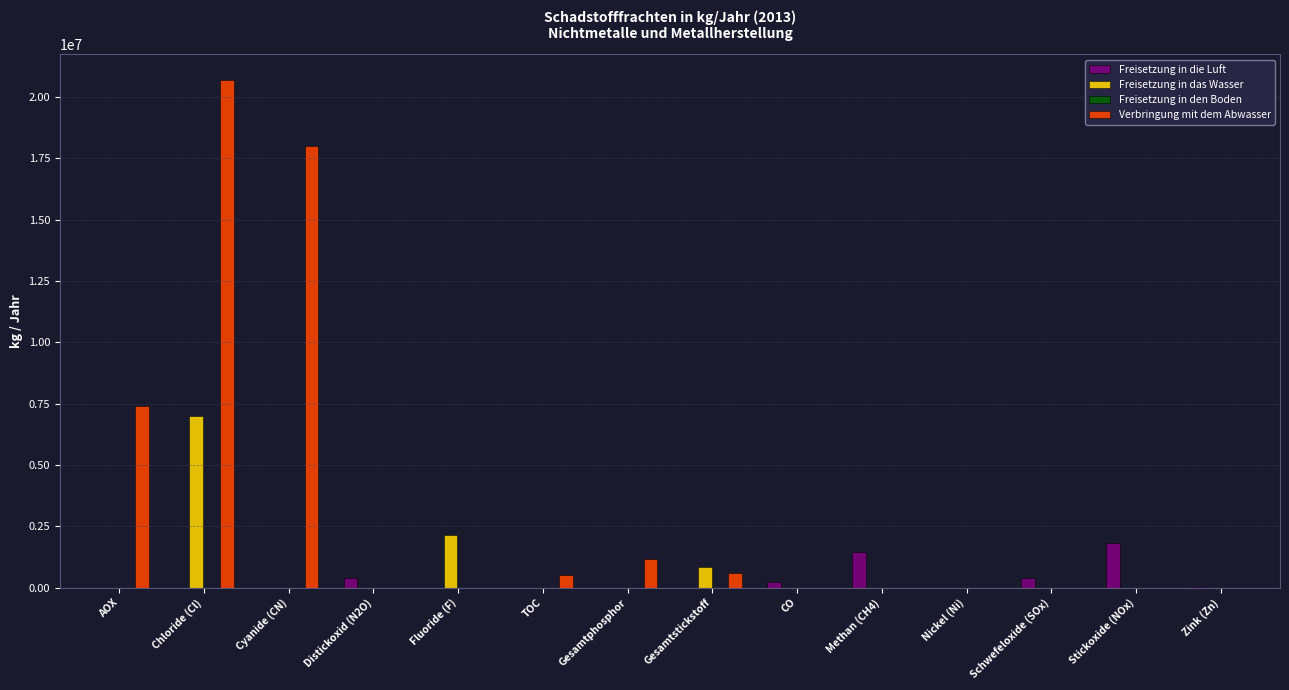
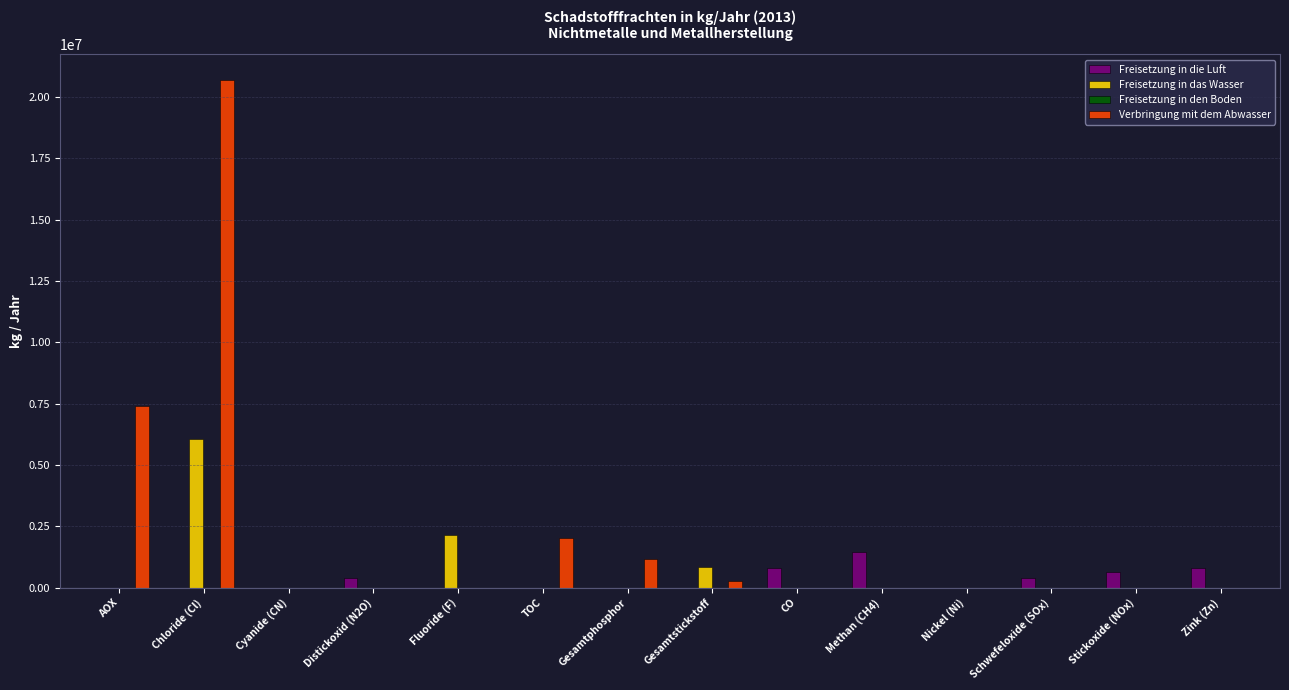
Freisetzung in das Wasser, Chloride (Cl): 7000000 -> 6100000
Verbringung mit dem Abwasser, Cyanide (CN): 18000000 -> 0
Verbringung mit dem Abwasser, TOC: 500000 -> 2000000
Verbringung mit dem Abwasser, Gesamtstickstoff: 600000 -> 300000
Freisetzung in die Luft, CO: 200000 -> 800000
Freisetzung in die Luft, Stickoxide (NOx): 1800000 -> 600000
Freisetzung in die Luft, Zink (Zn): 0 -> 800000
